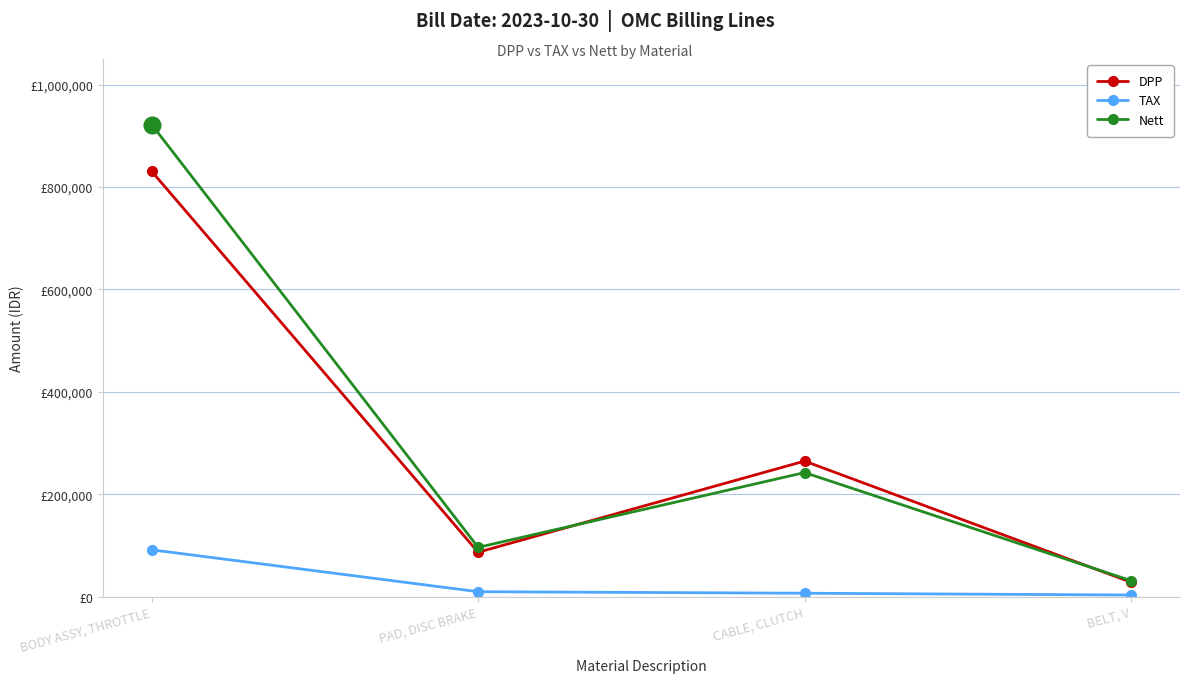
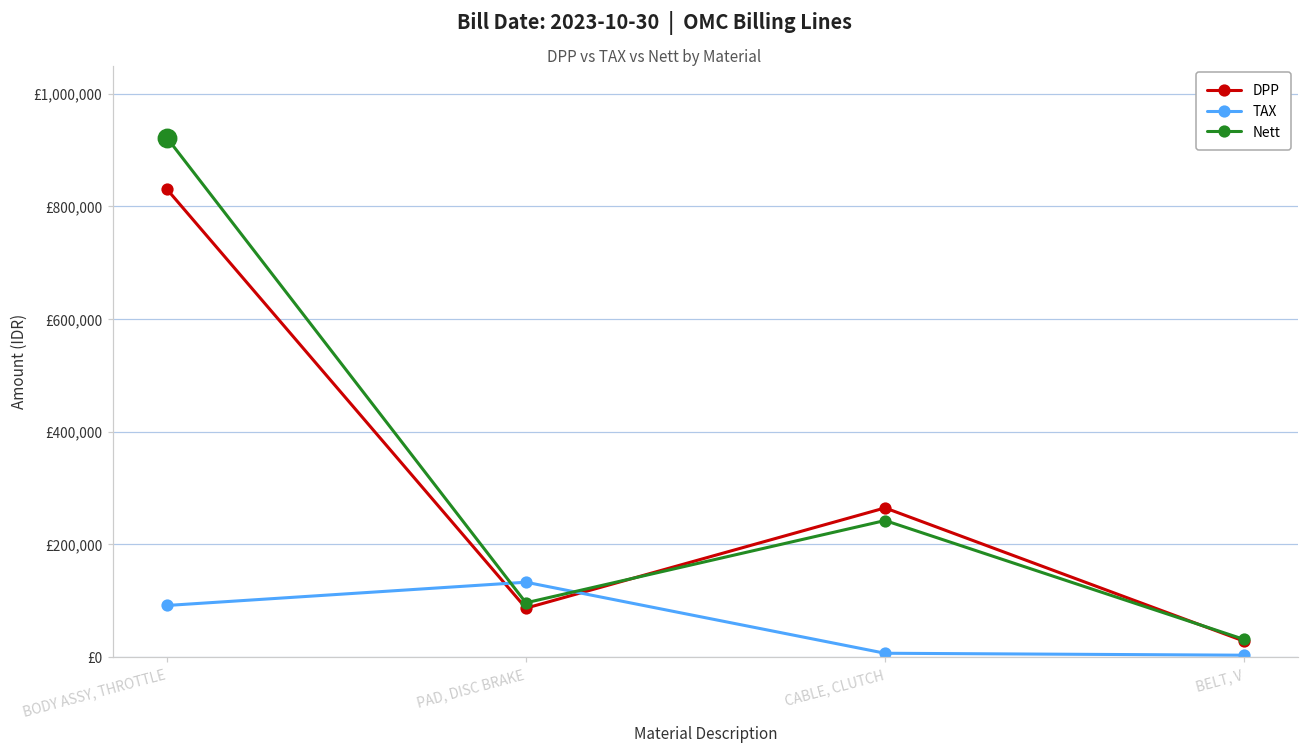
TAX, PAD, DISC BRAKE: £10,000 -> £130,000
